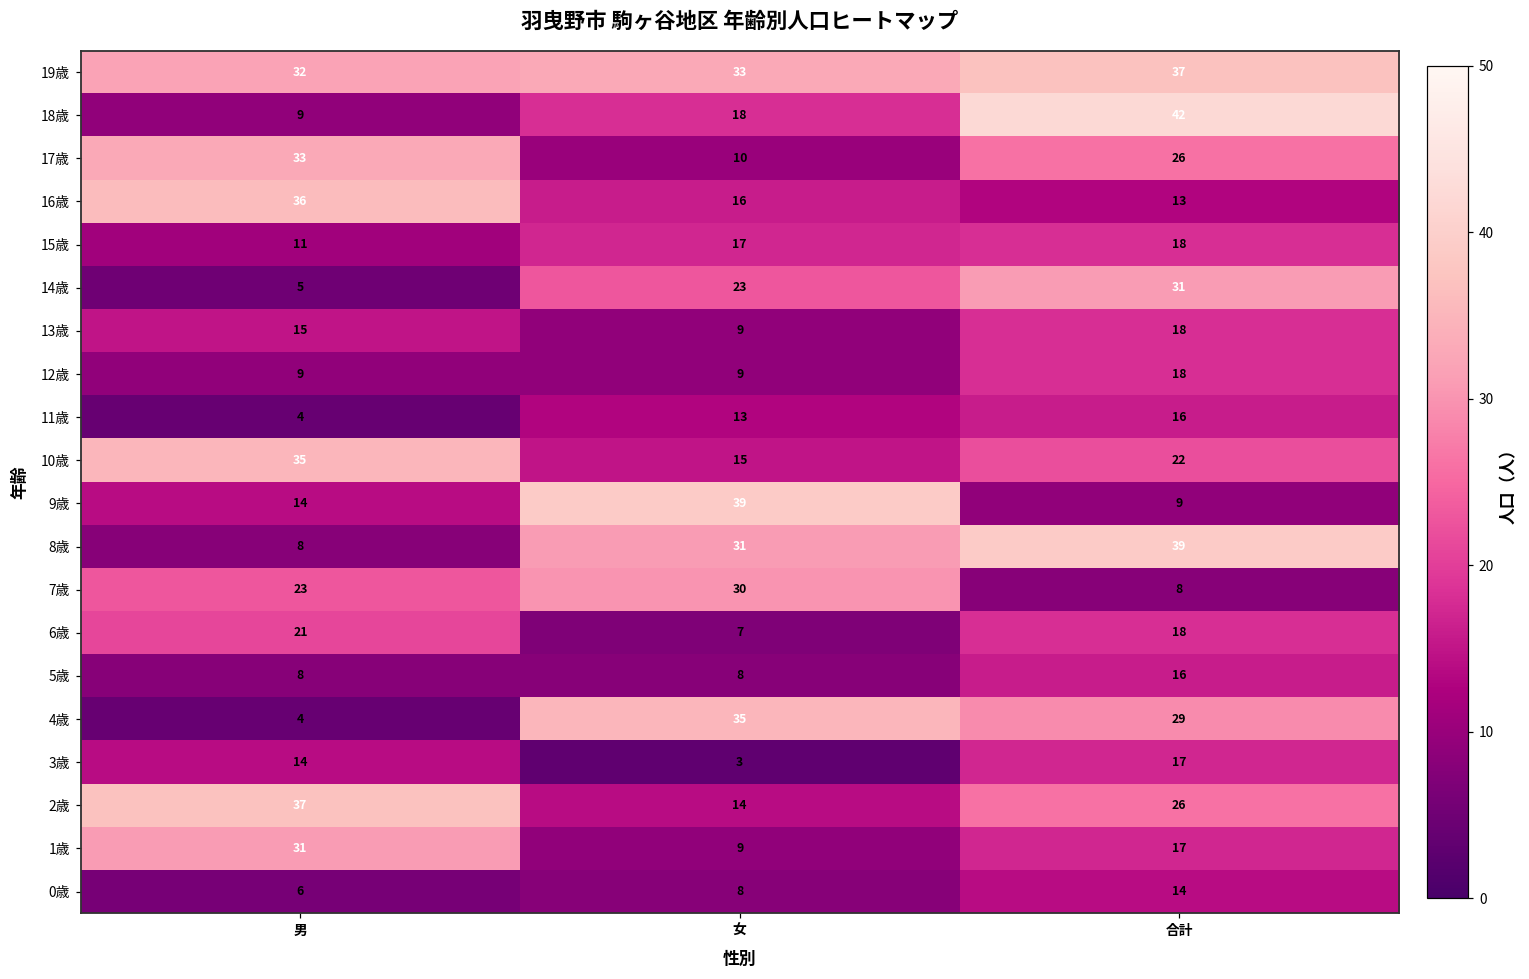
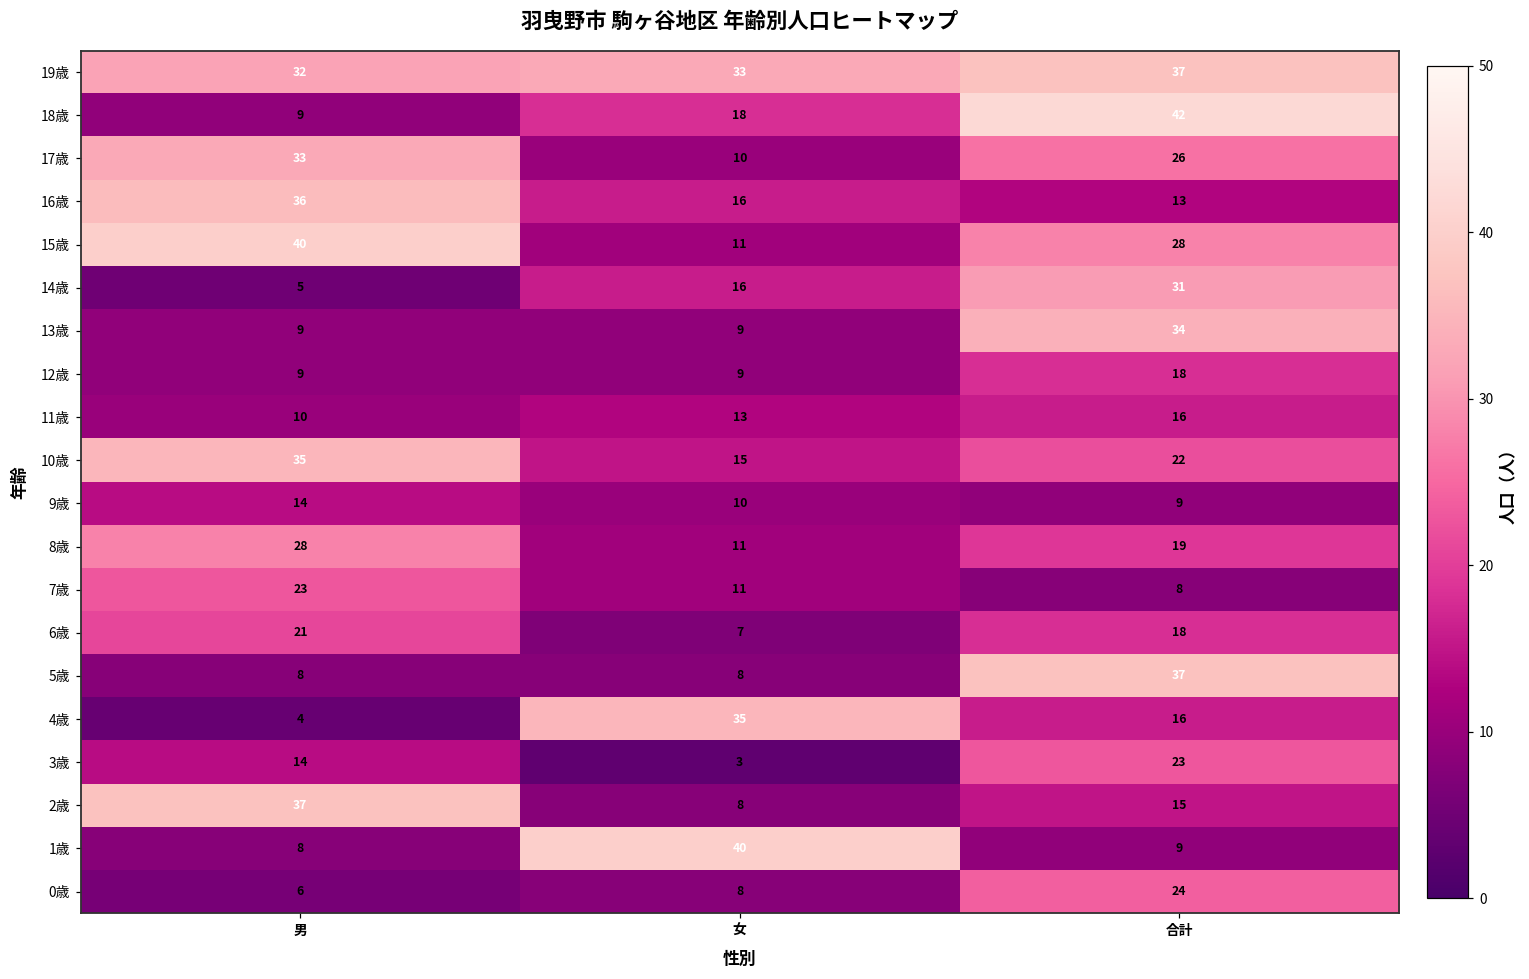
15歳, 男: 11 -> 40
15歳, 女: 17 -> 11
15歳, 合計: 18 -> 28
14歳, 女: 23 -> 16
13歳, 男: 15 -> 9
13歳, 合計: 18 -> 34
11歳, 男: 4 -> 10
9歳, 女: 39 -> 10
8歳, 男: 8 -> 28
8歳, 女: 31 -> 11
8歳, 合計: 39 -> 19
7歳, 女: 30 -> 11
5歳, 合計: 16 -> 37
4歳, 合計: 29 -> 16
3歳, 合計: 17 -> 23
2歳, 女: 14 -> 8
2歳, 合計: 26 -> 15
1歳, 男: 31 -> 8
1歳, 女: 9 -> 40
1歳, 合計: 17 -> 9
0歳, 合計: 14 -> 24
